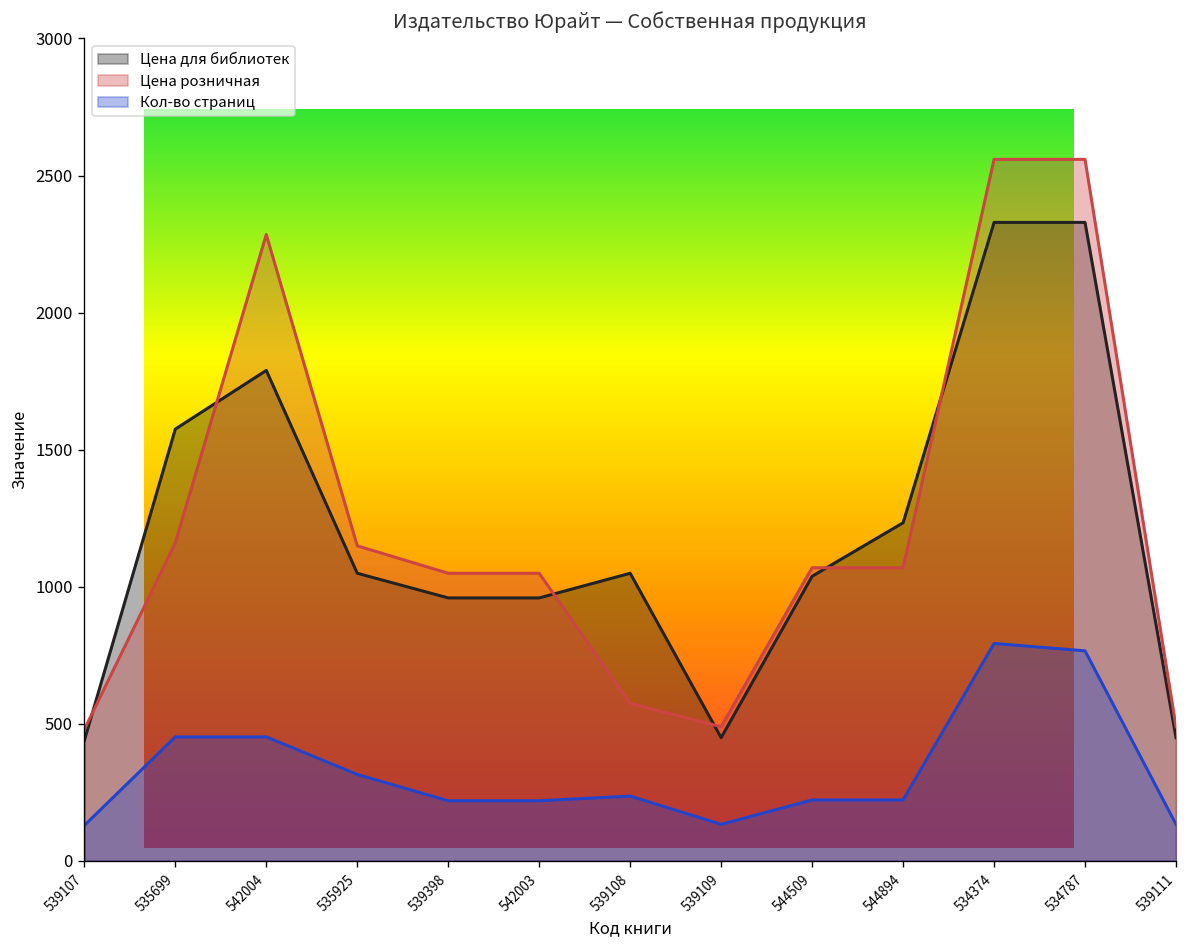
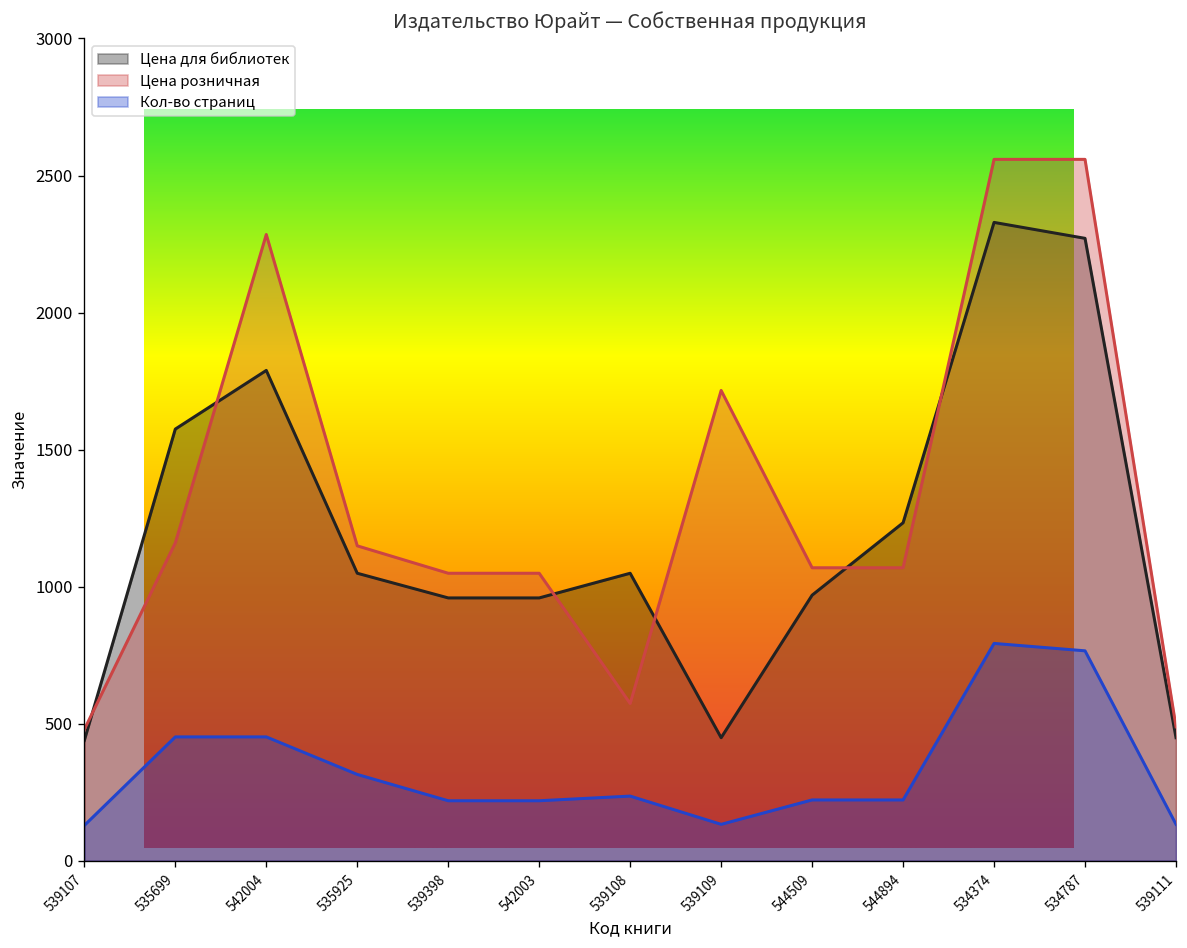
Издательство Юрайт — Собственная продукция, Цена розничная, 539109: 490 -> 1720
Издательство Юрайт — Собственная продукция, Цена для библиотек, 544509: 1040 -> 970
Издательство Юрайт — Собственная продукция, Цена для библиотек, 534787: 2330 -> 2270
